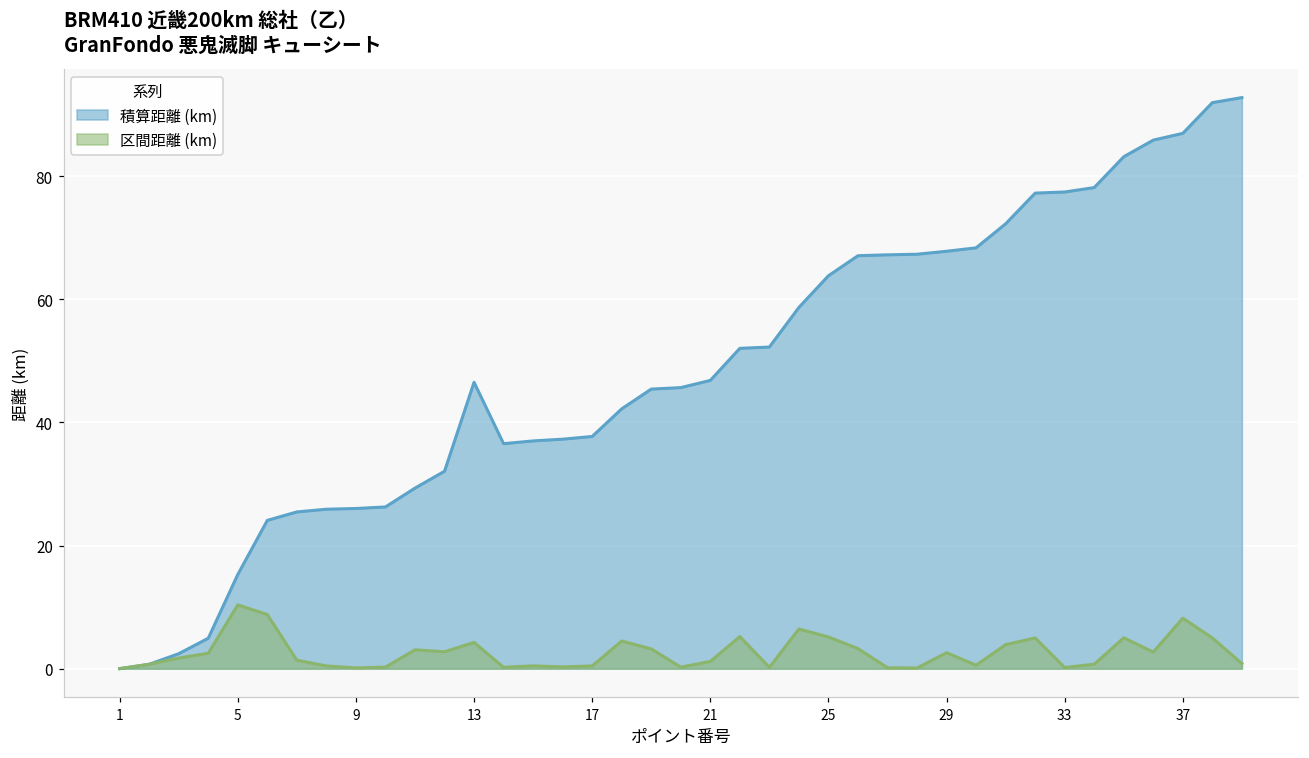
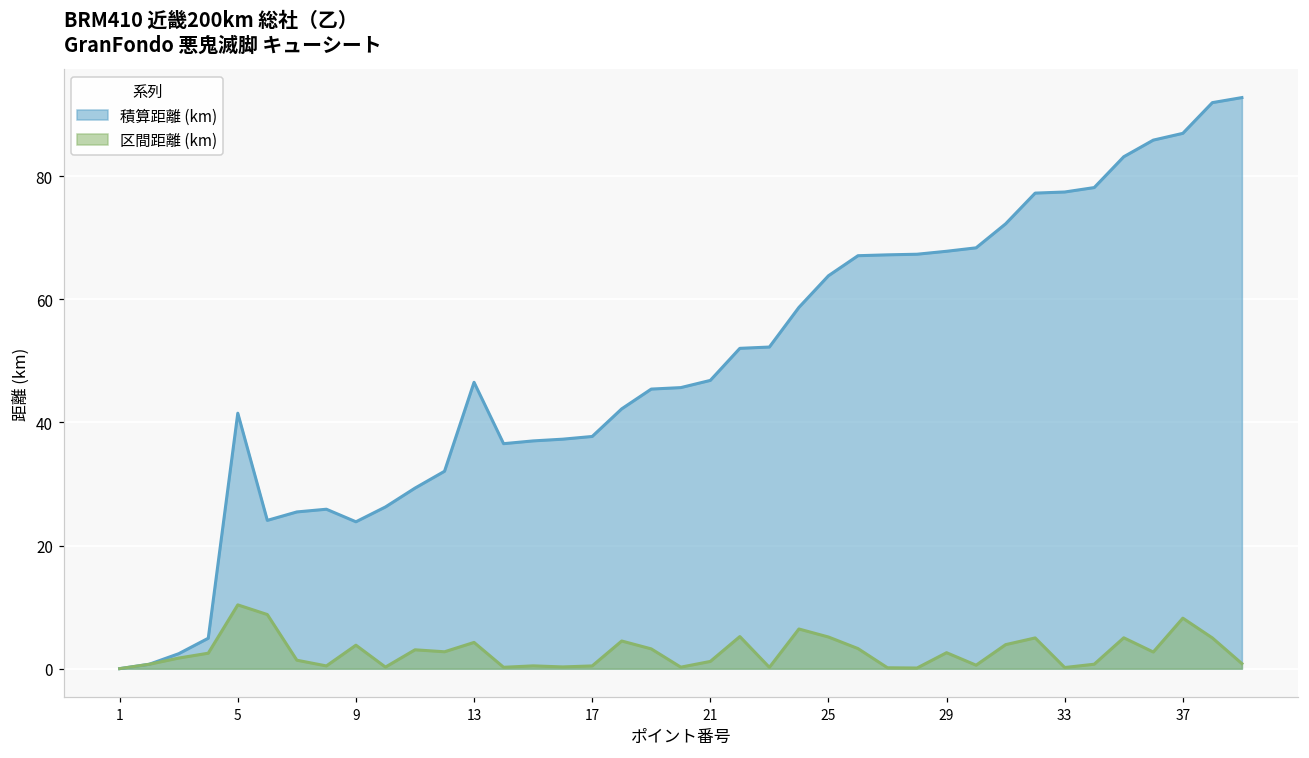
積算距離 (km), 5: 15 -> 42
積算距離 (km), 9: 26 -> 24
区間距離 (km), 9: 0 -> 4
